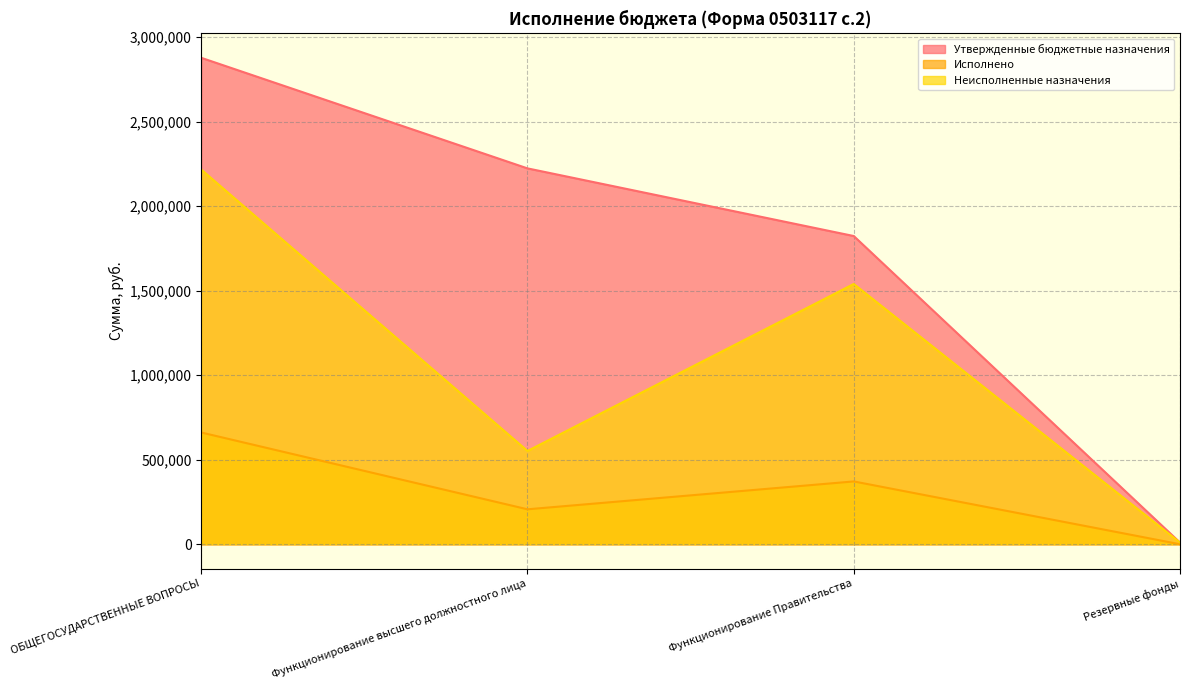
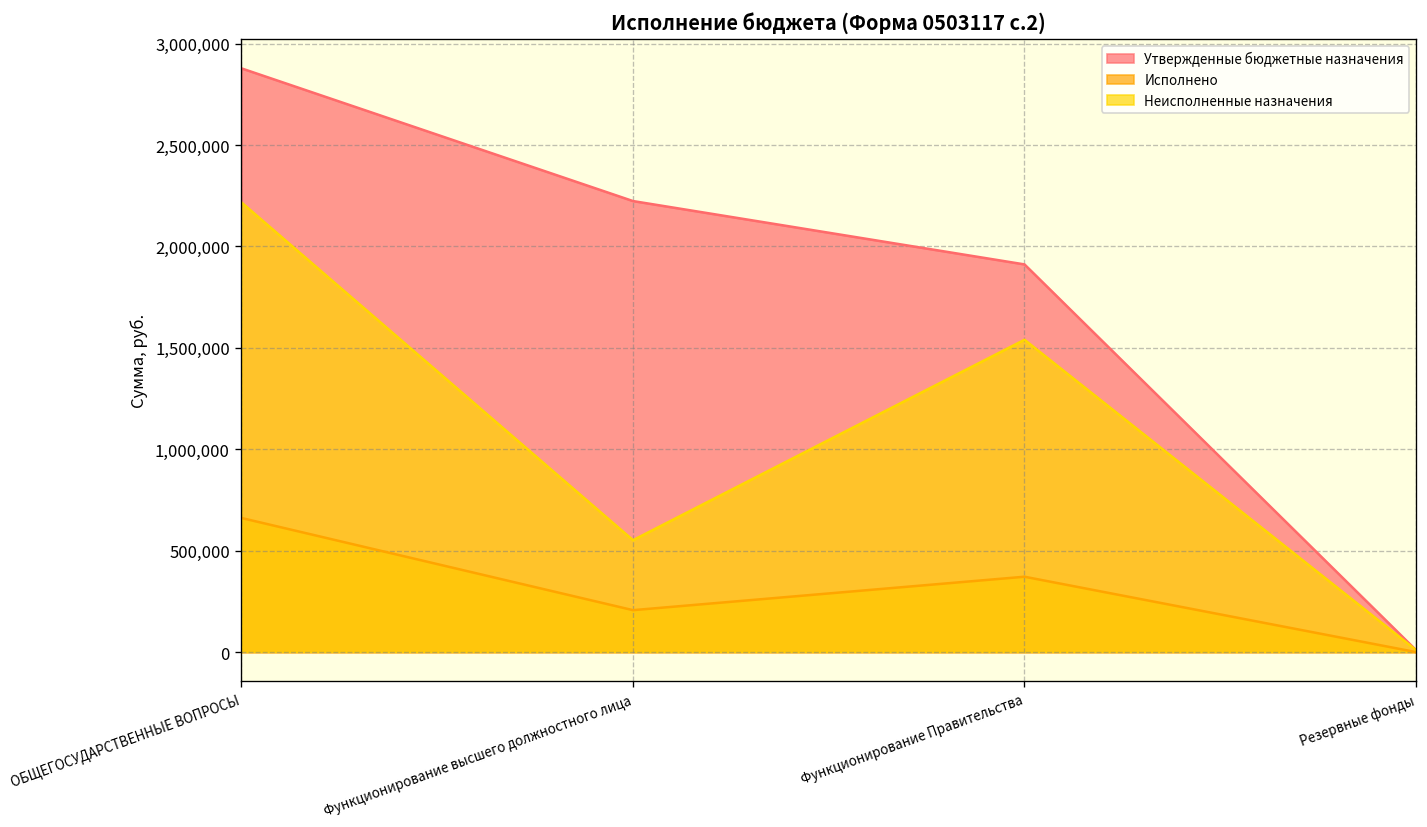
Утвержденные бюджетные назначения, Функционирование Правительства: 1,820,000 -> 1,910,000
